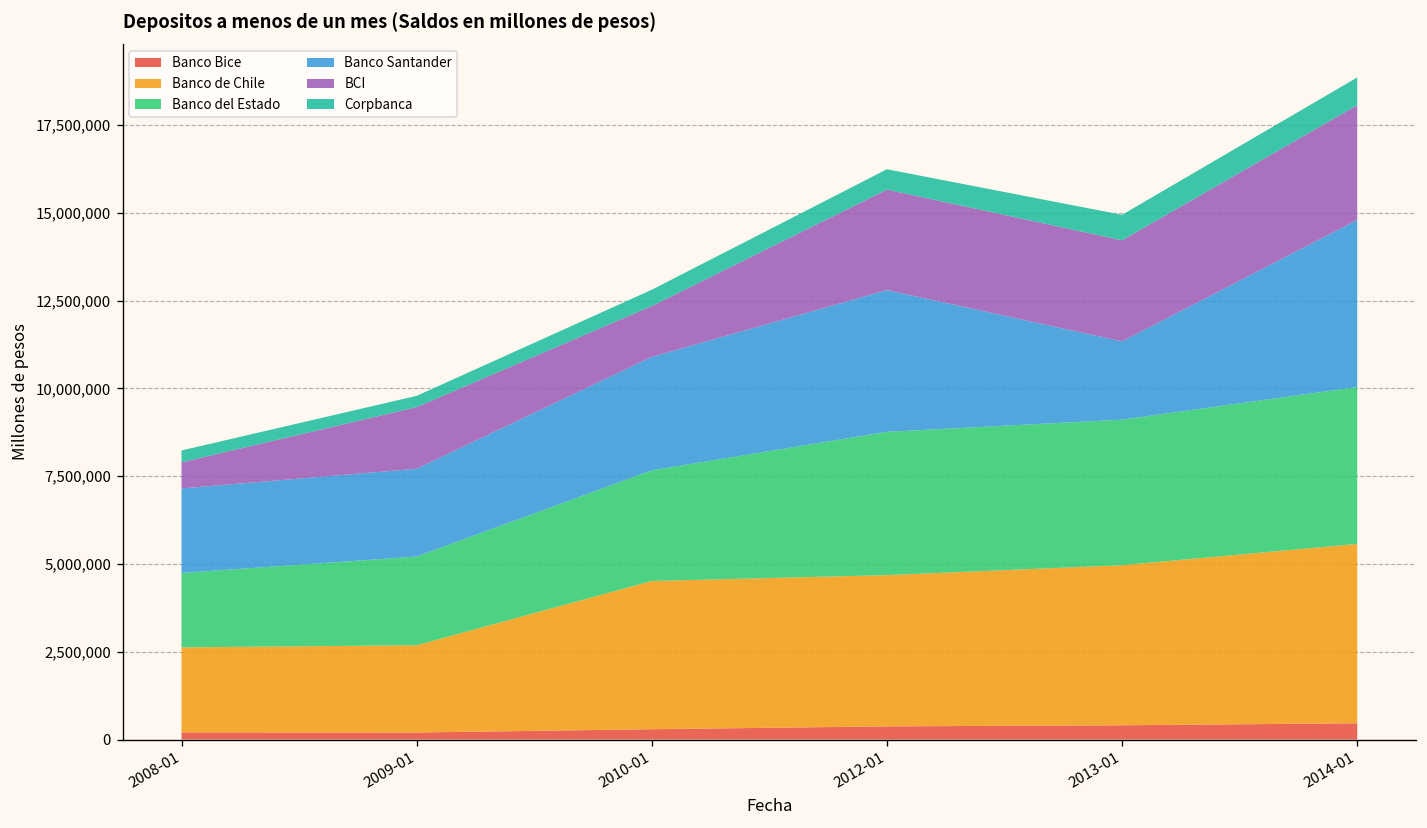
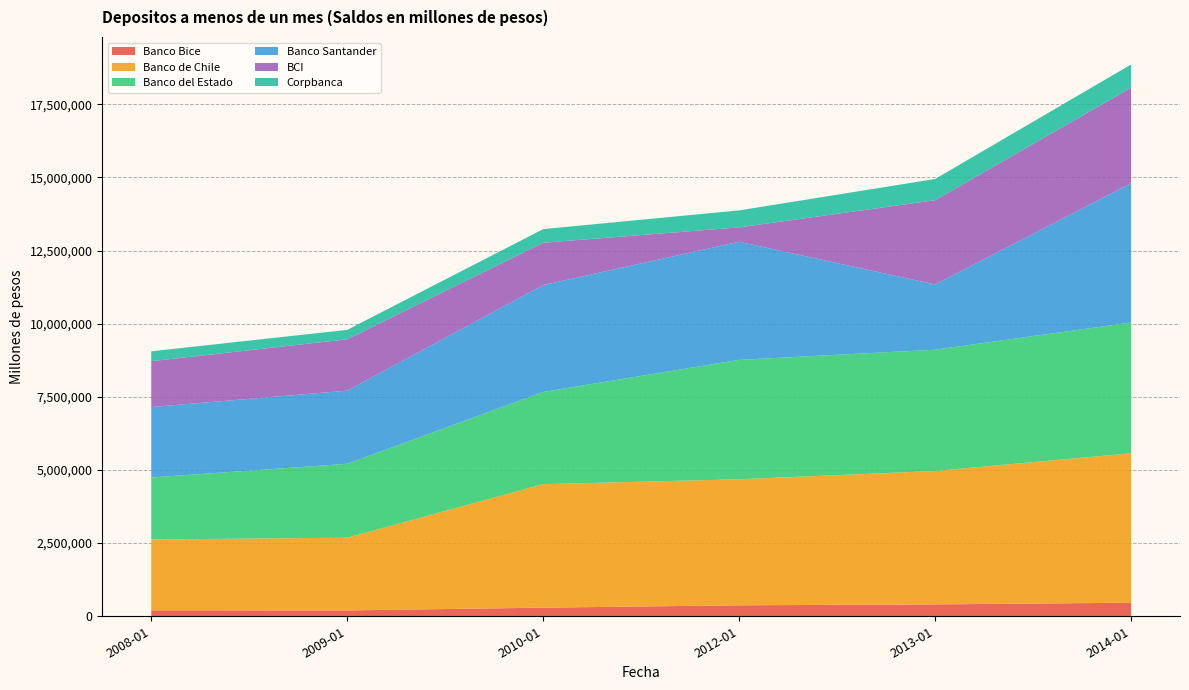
BCI, 2008-01: 700,000 -> 1,600,000
Banco Santander, 2010-01: 3,200,000 -> 3,700,000
BCI, 2012-01: 2,900,000 -> 500,000
